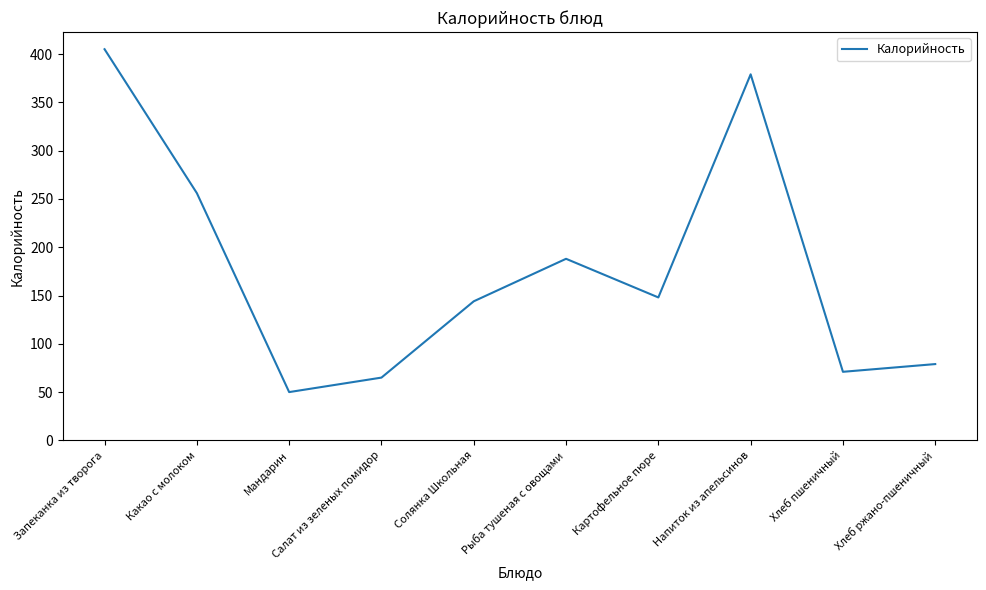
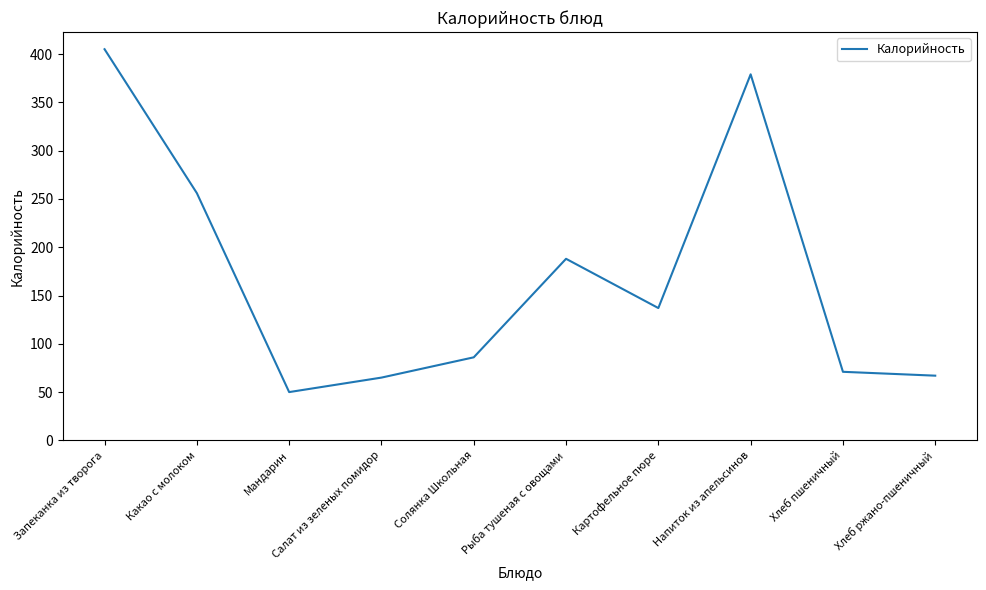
Солянка Школьная: 140 -> 90
Картофельное пюре: 150 -> 140
Хлеб ржано-пшеничный: 80 -> 70
